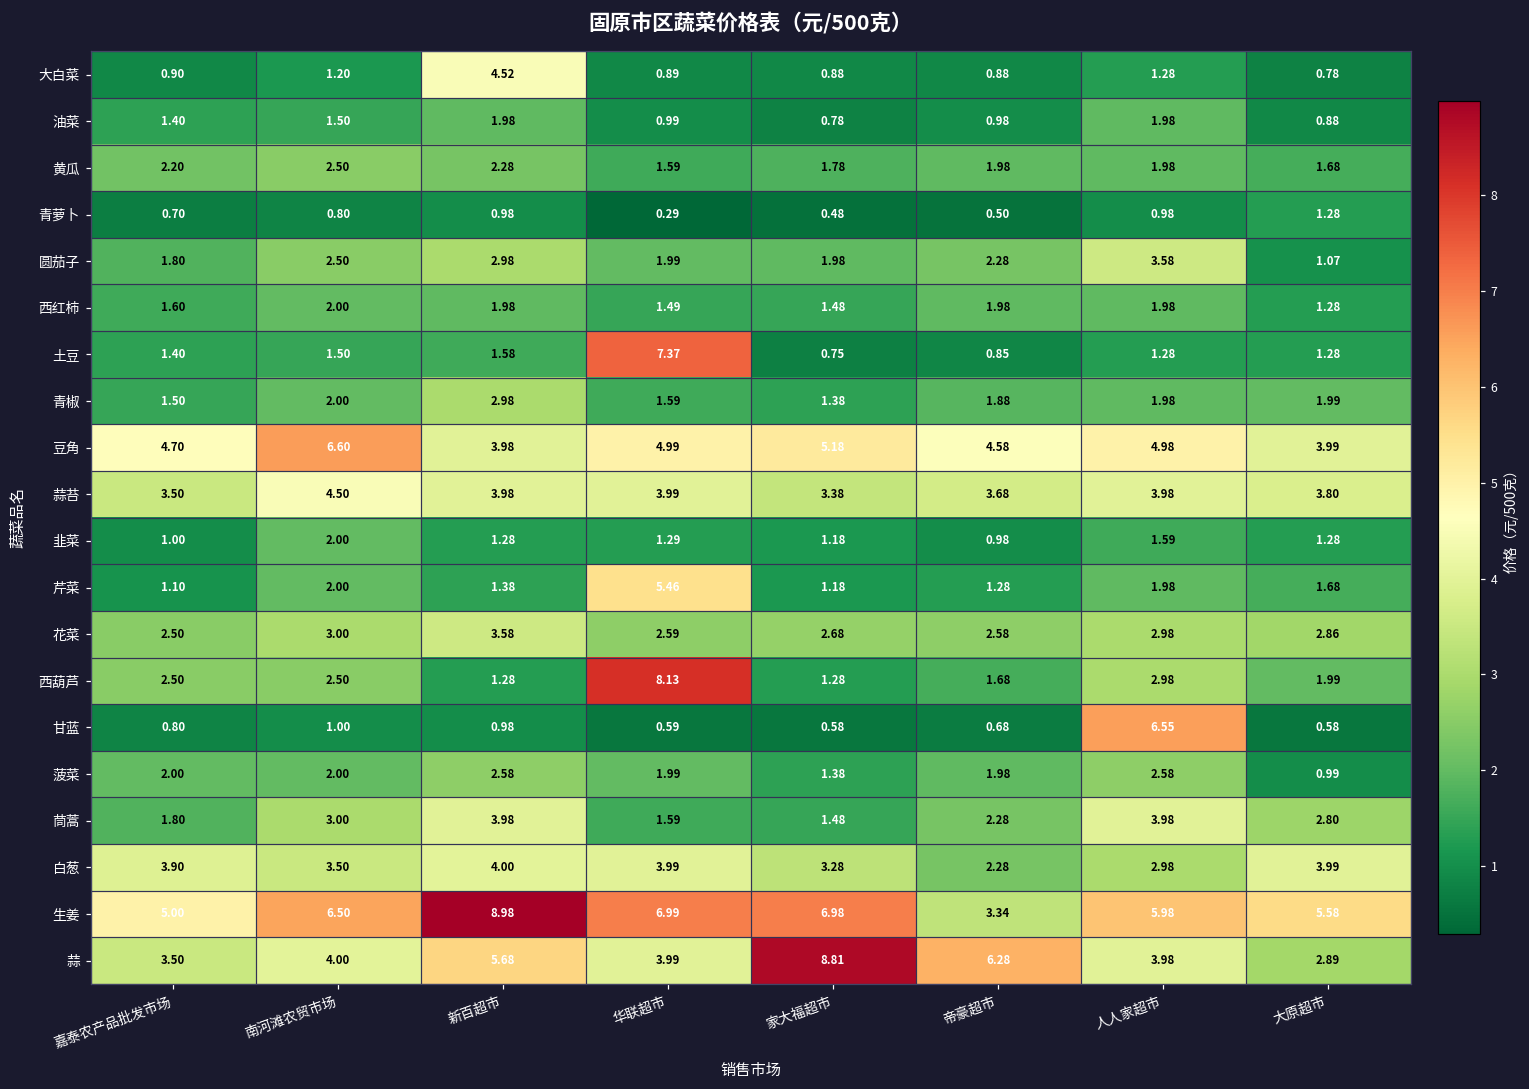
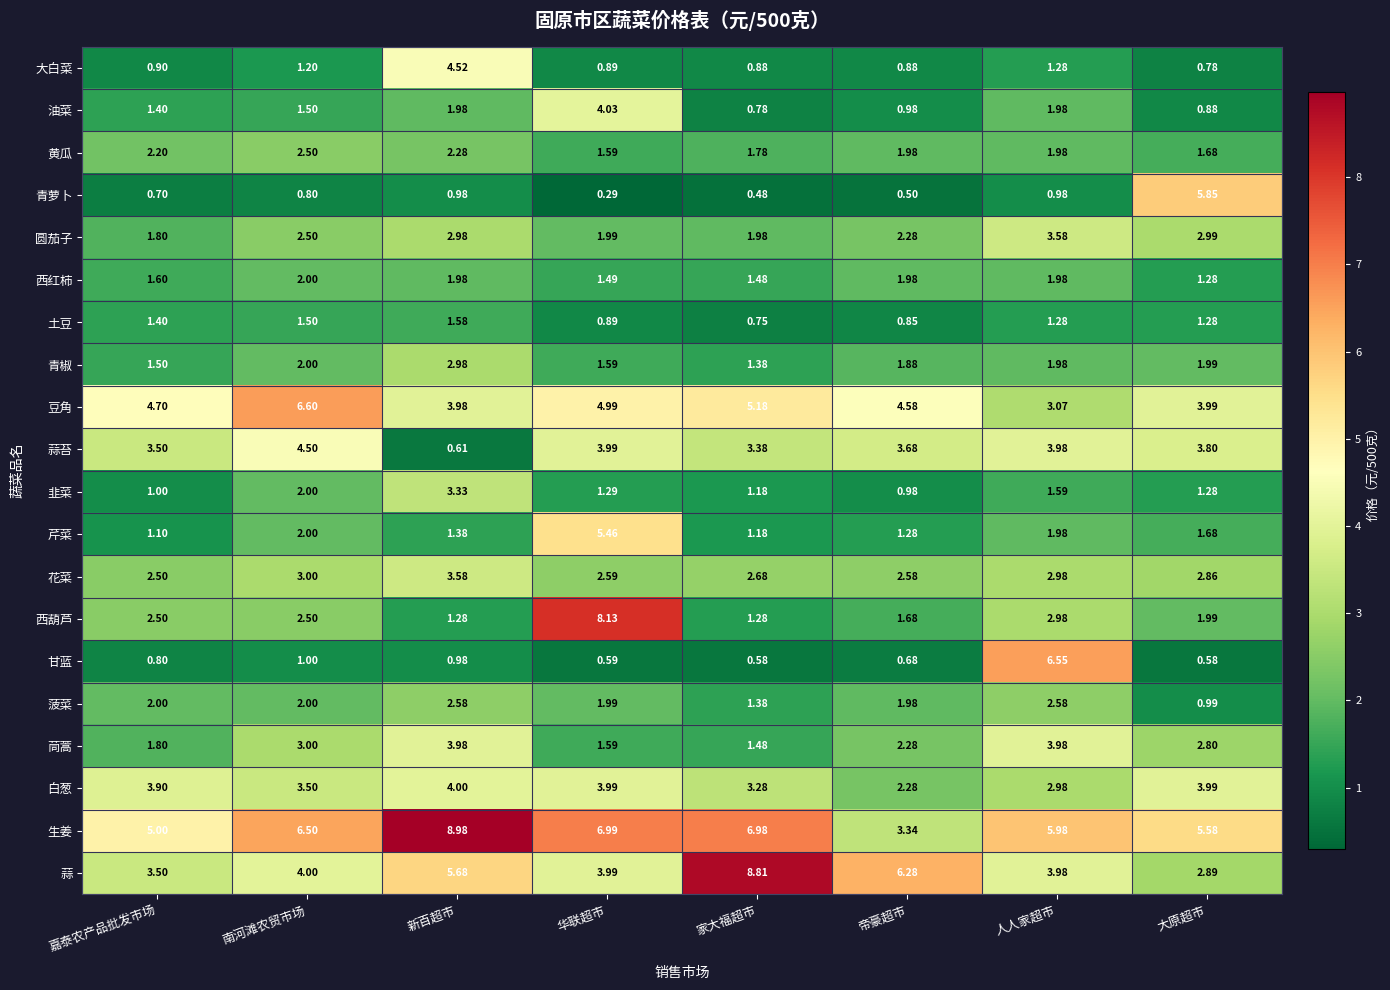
油菜, 华联超市: 0.99 -> 4.03
青萝卜, 大原超市: 1.28 -> 5.85
圆茄子, 大原超市: 1.07 -> 2.99
土豆, 华联超市: 7.37 -> 0.89
豆角, 人人家超市: 4.98 -> 3.07
蒜苔, 新百超市: 3.98 -> 0.61
韭菜, 新百超市: 1.28 -> 3.33
